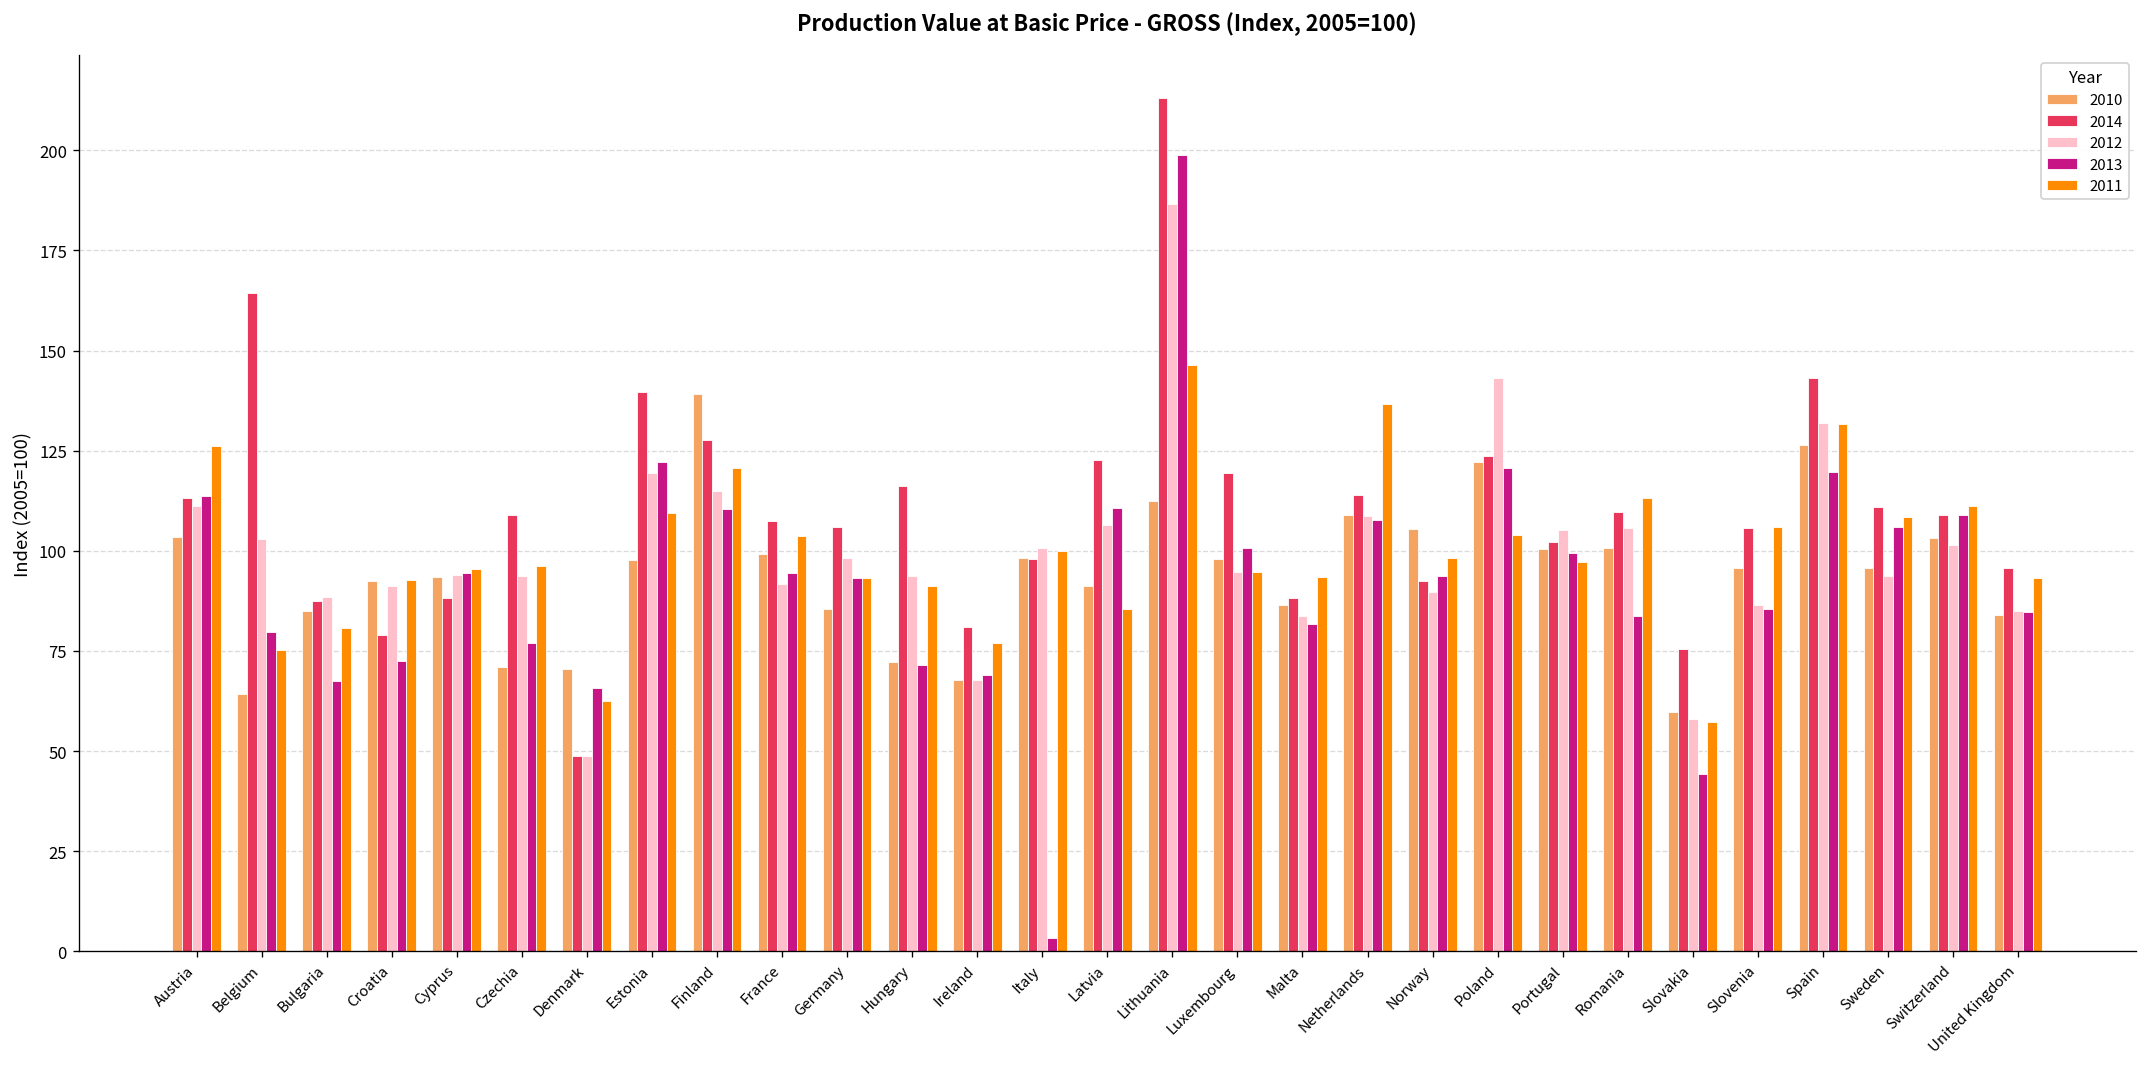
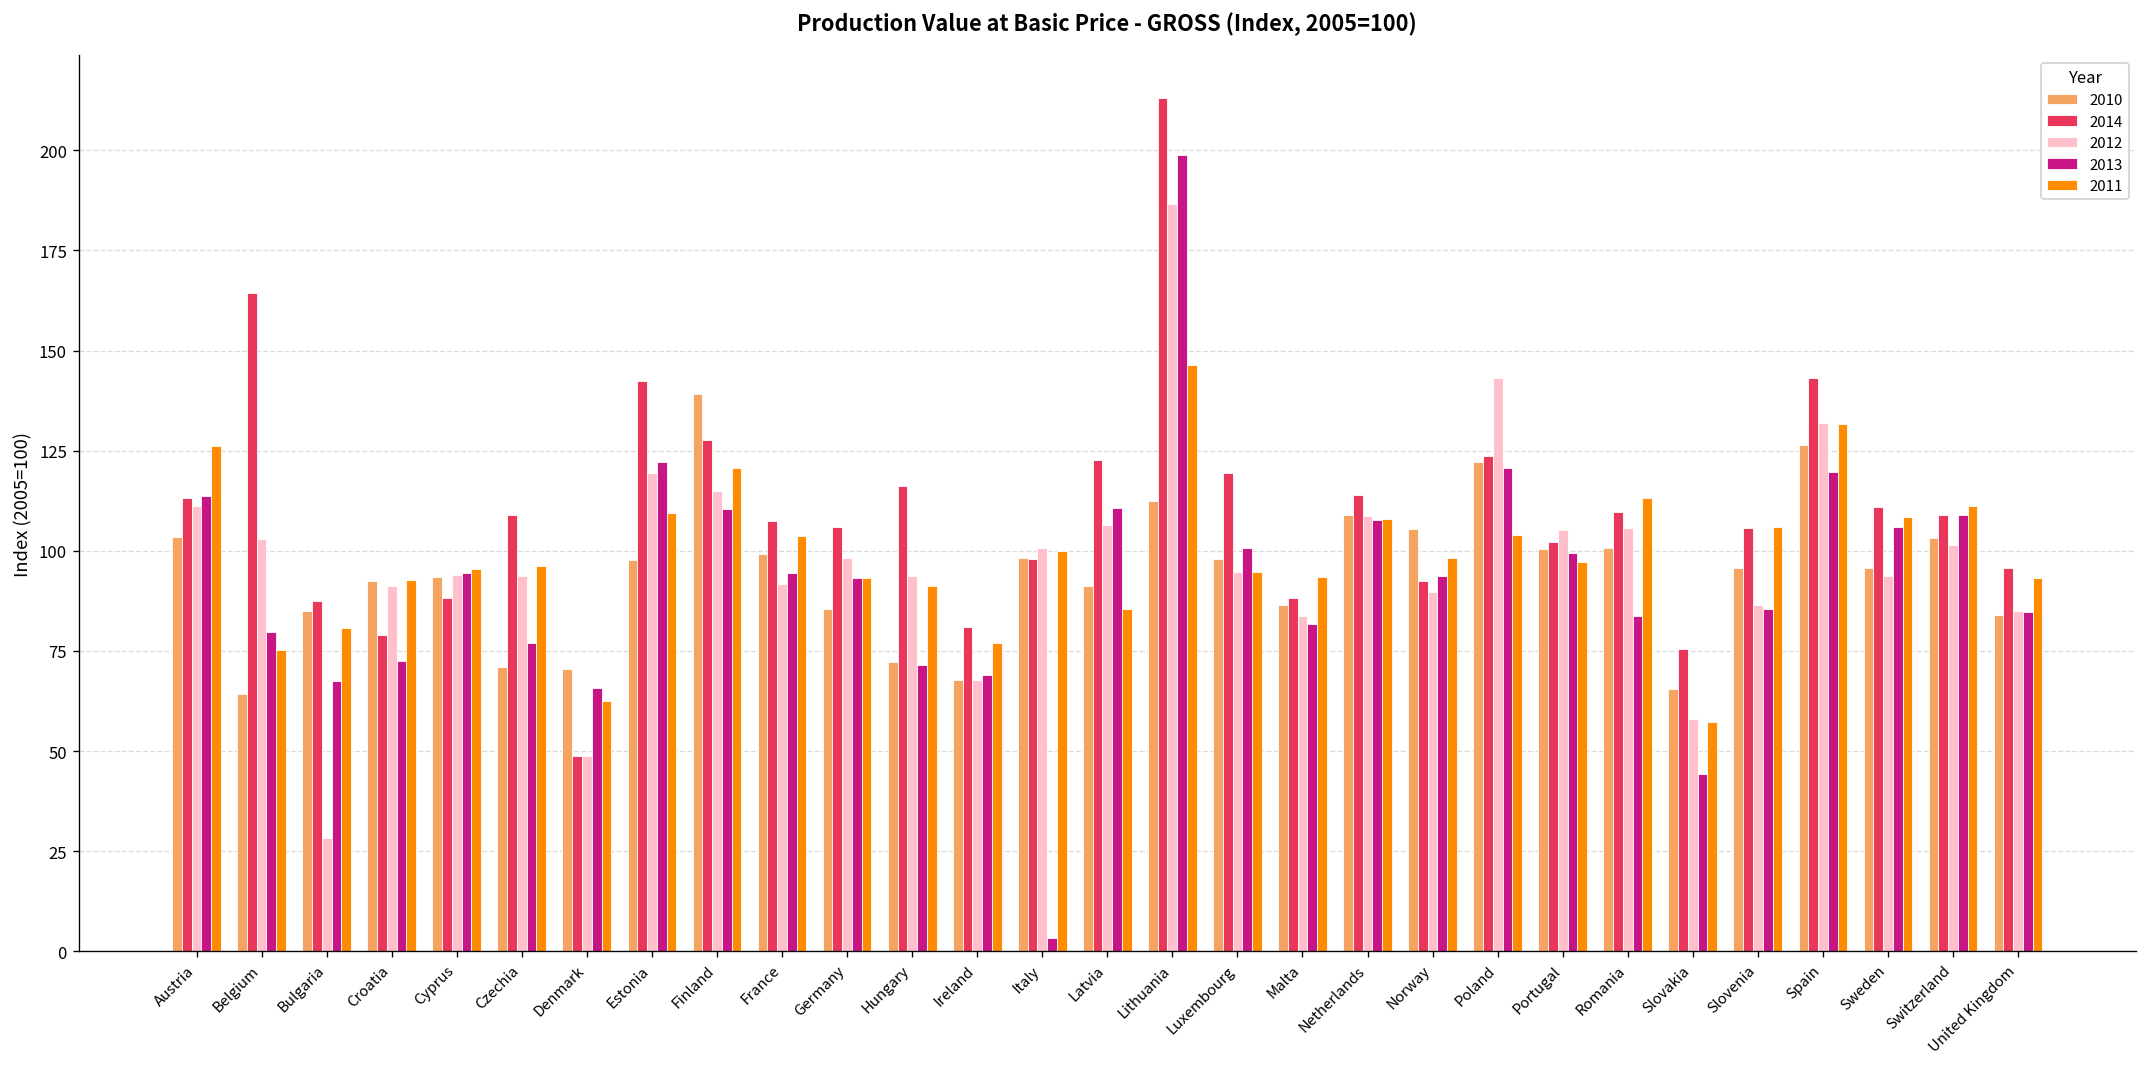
2012, Bulgaria: 89 -> 28
2014, Estonia: 140 -> 142
2011, Netherlands: 137 -> 108
2010, Slovakia: 60 -> 66
